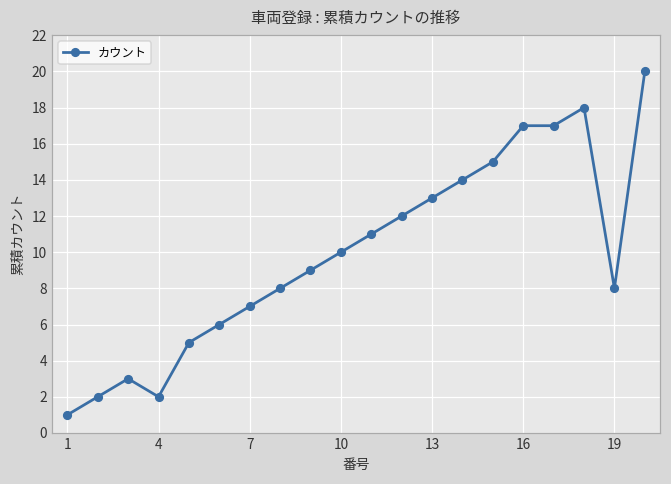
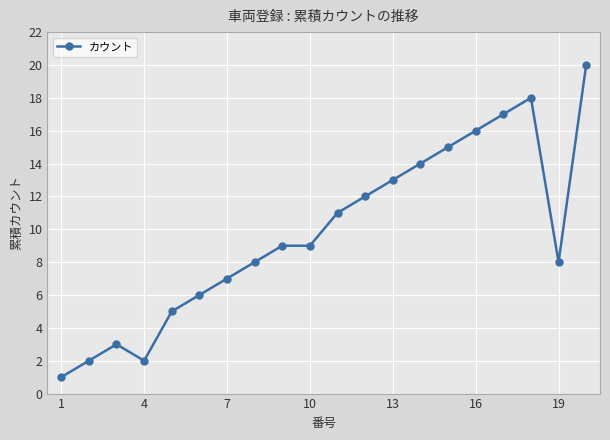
10: 10 -> 9
16: 17 -> 16
